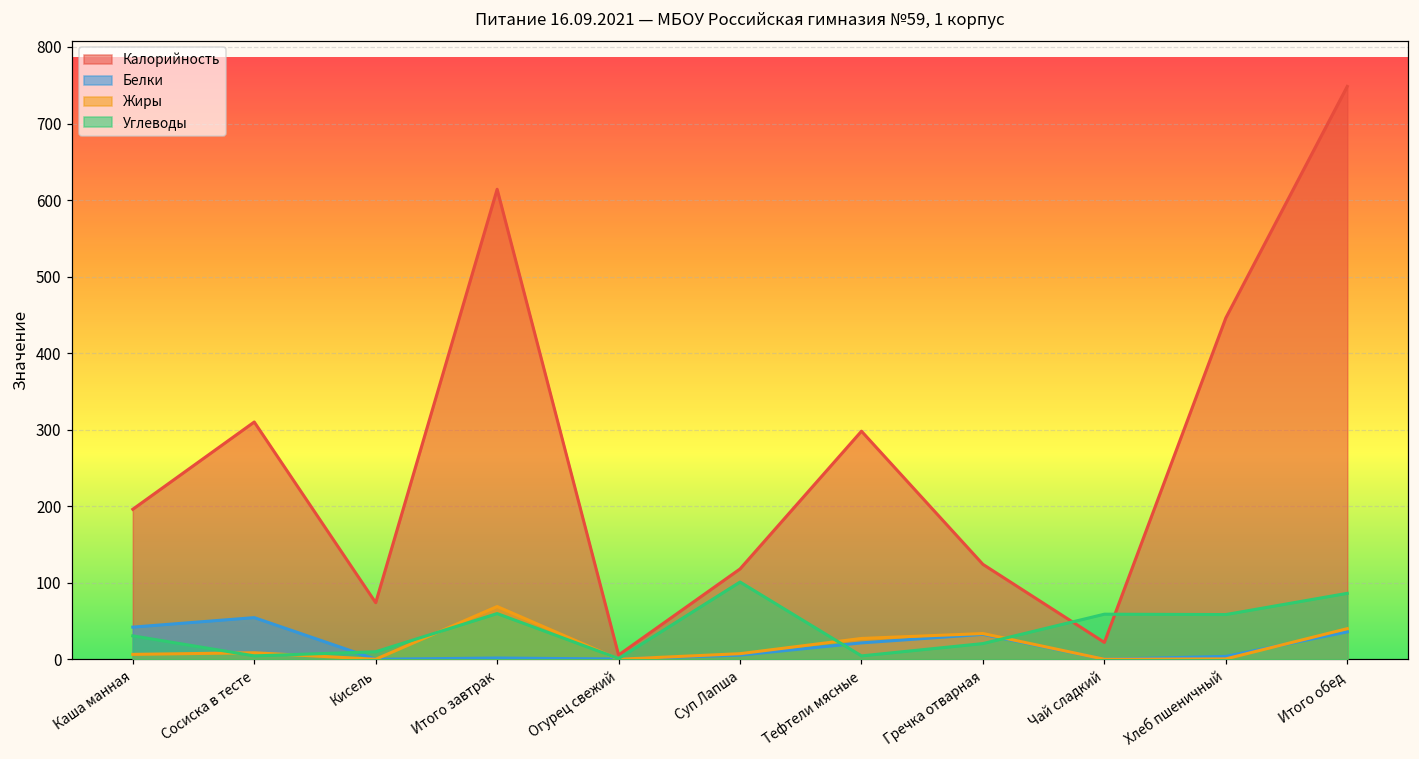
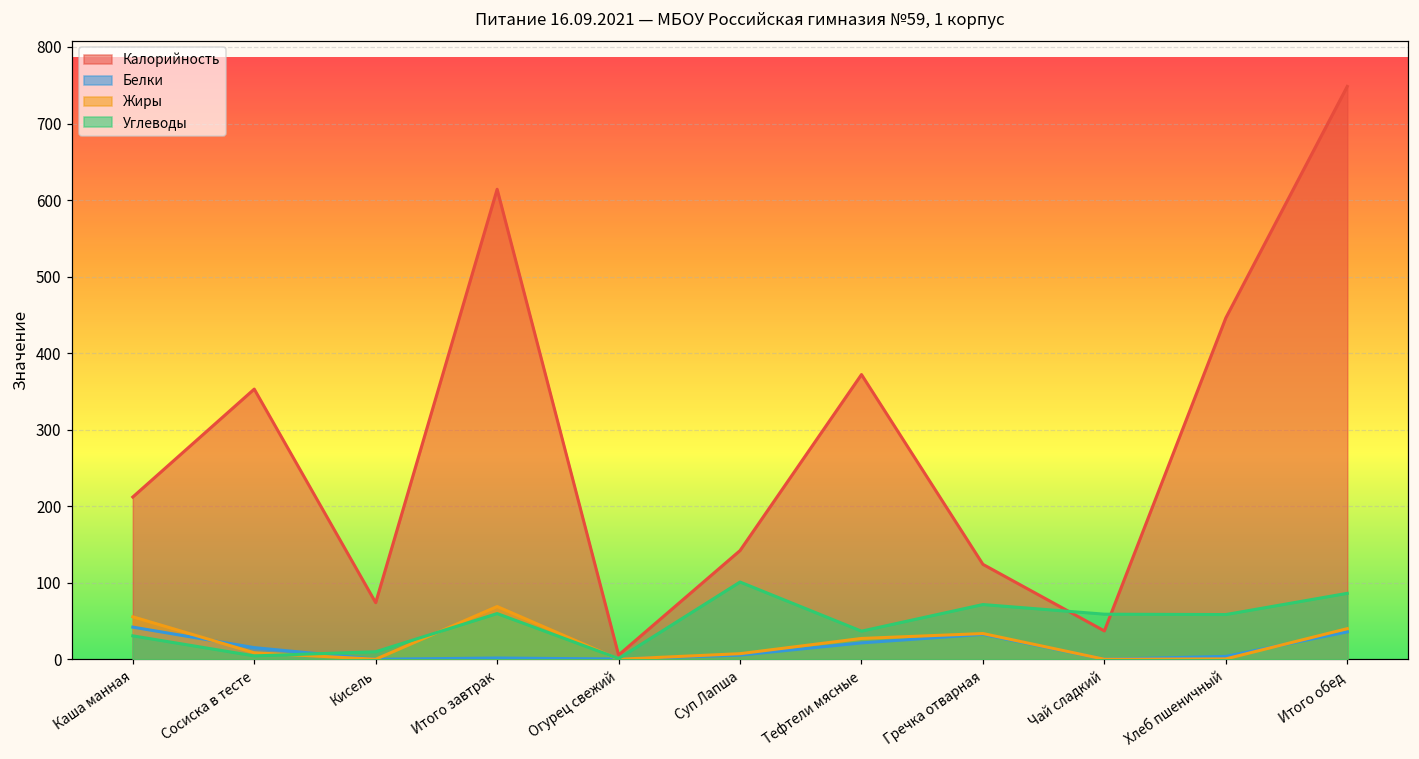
Калорийность, Каша манная: 200 -> 210
Жиры, Каша манная: 10 -> 60
Калорийность, Сосиска в тесте: 310 -> 350
Белки, Сосиска в тесте: 50 -> 20
Калорийность, Суп Лапша: 120 -> 140
Калорийность, Тефтели мясные: 300 -> 370
Углеводы, Тефтели мясные: 0 -> 40
Углеводы, Гречка отварная: 20 -> 70
Калорийность, Чай сладкий: 20 -> 40
